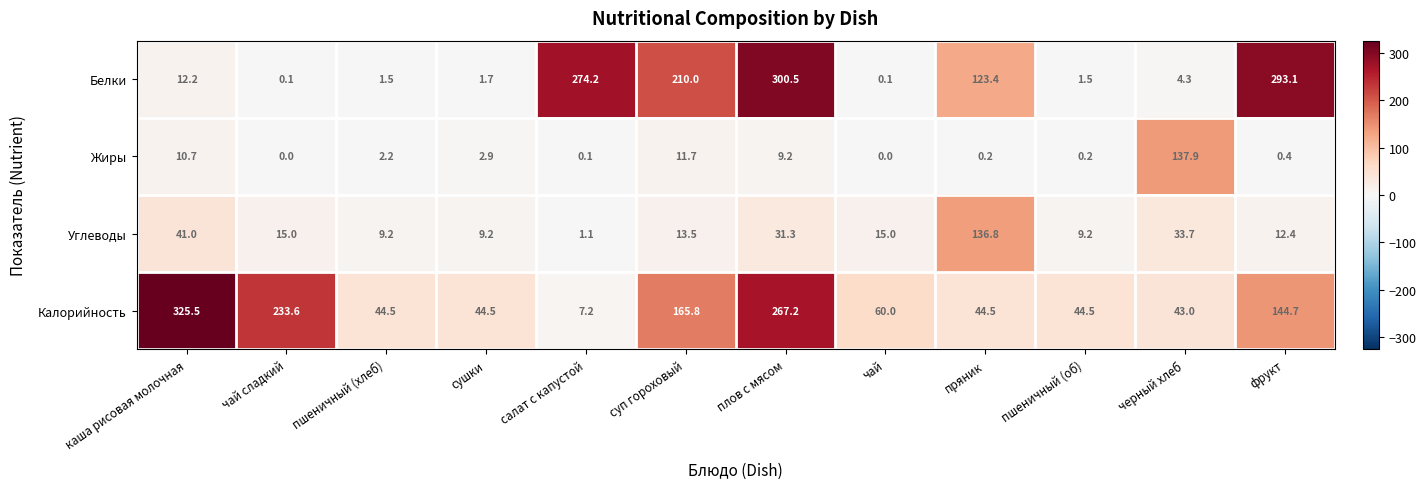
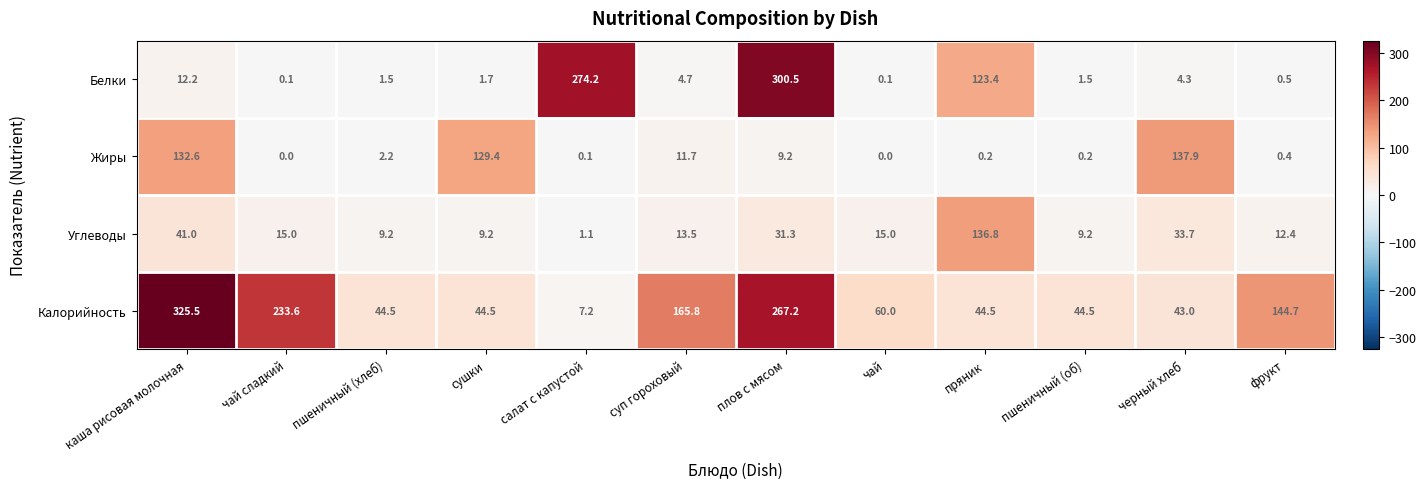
Белки, суп гороховый: 210.0 -> 4.7
Белки, фрукт: 293.1 -> 0.5
Жиры, каша рисовая молочная: 10.7 -> 132.6
Жиры, сушки: 2.9 -> 129.4
